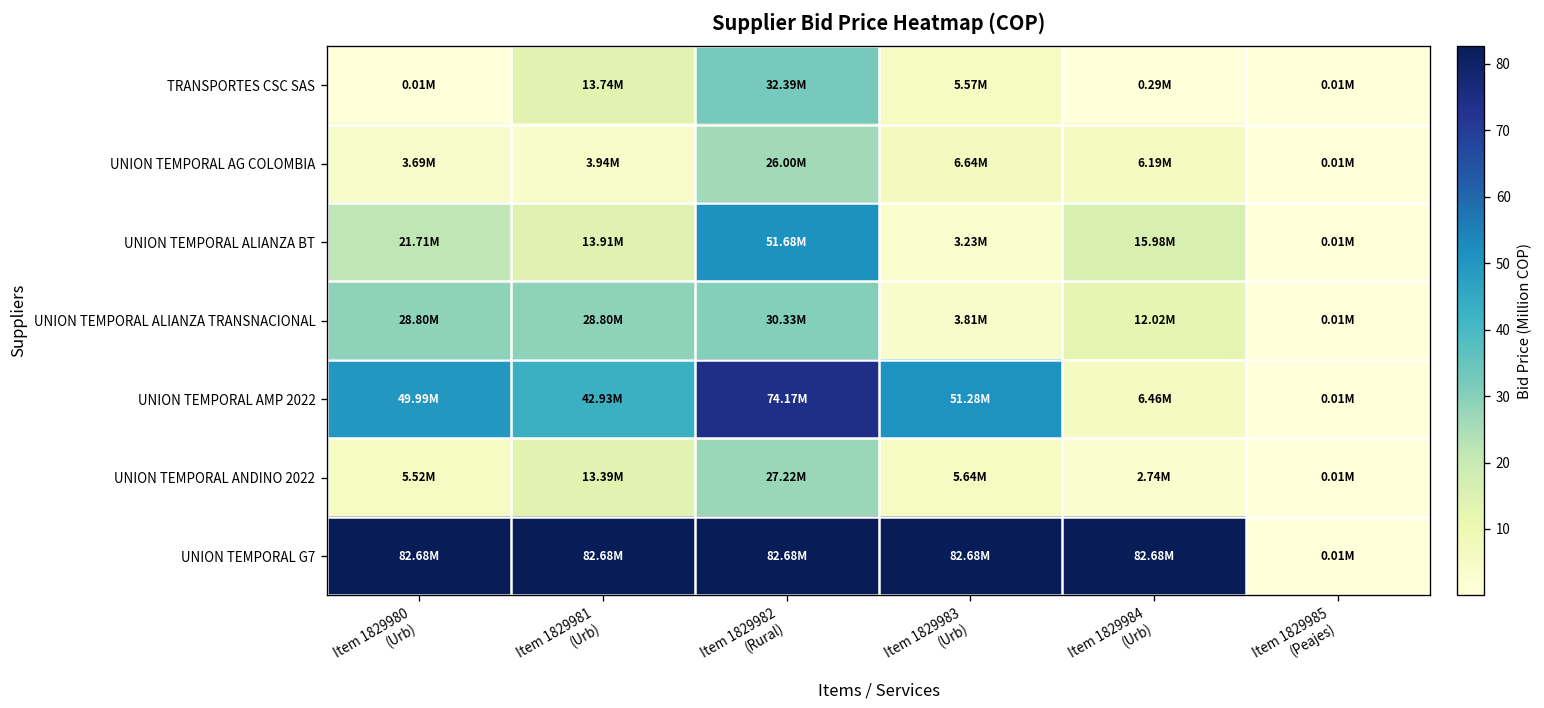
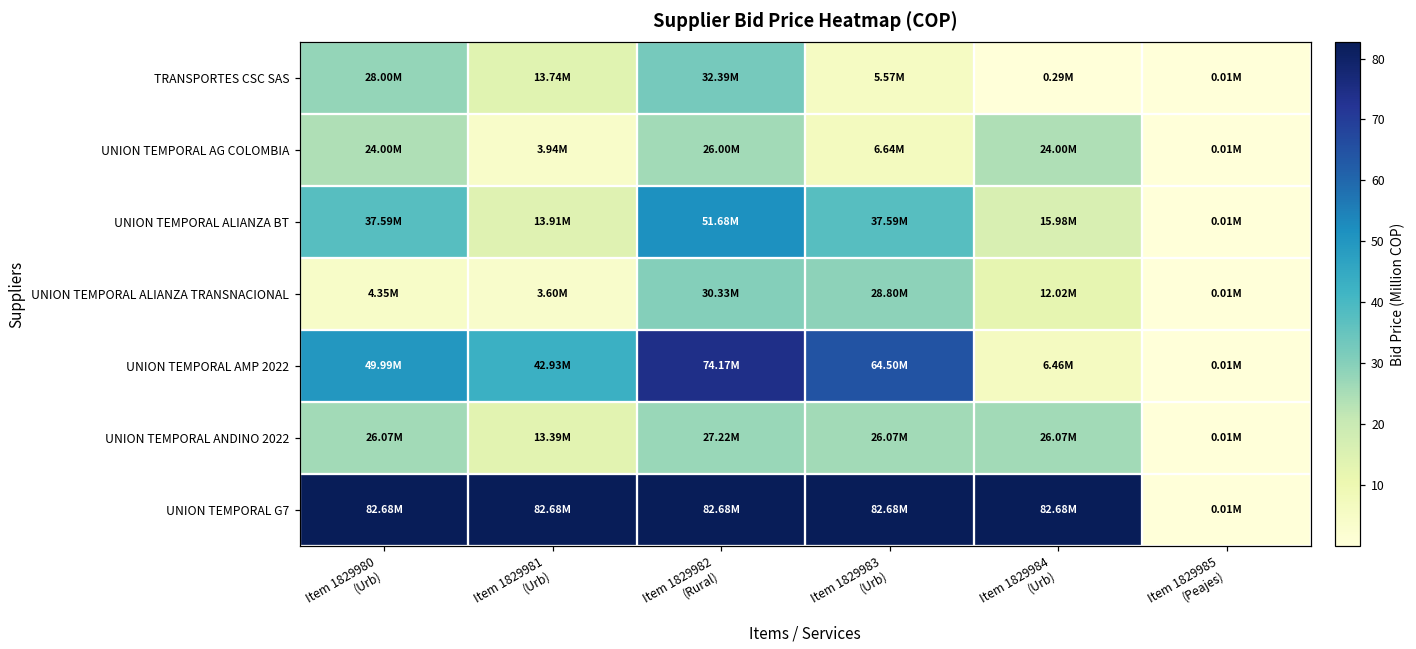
TRANSPORTES CSC SAS, Item 1829980 (Urb): 0.01M -> 28.00M
UNION TEMPORAL AG COLOMBIA, Item 1829980 (Urb): 3.69M -> 24.00M
UNION TEMPORAL AG COLOMBIA, Item 1829984 (Urb): 6.19M -> 24.00M
UNION TEMPORAL ALIANZA BT, Item 1829980 (Urb): 21.71M -> 37.59M
UNION TEMPORAL ALIANZA BT, Item 1829983 (Urb): 3.23M -> 37.59M
UNION TEMPORAL ALIANZA TRANSNACIONAL, Item 1829980 (Urb): 28.80M -> 4.35M
UNION TEMPORAL ALIANZA TRANSNACIONAL, Item 1829981 (Urb): 28.80M -> 3.60M
UNION TEMPORAL ALIANZA TRANSNACIONAL, Item 1829983 (Urb): 3.81M -> 28.80M
UNION TEMPORAL AMP 2022, Item 1829983 (Urb): 51.28M -> 64.50M
UNION TEMPORAL ANDINO 2022, Item 1829980 (Urb): 5.52M -> 26.07M
UNION TEMPORAL ANDINO 2022, Item 1829983 (Urb): 5.64M -> 26.07M
UNION TEMPORAL ANDINO 2022, Item 1829984 (Urb): 2.74M -> 26.07M
